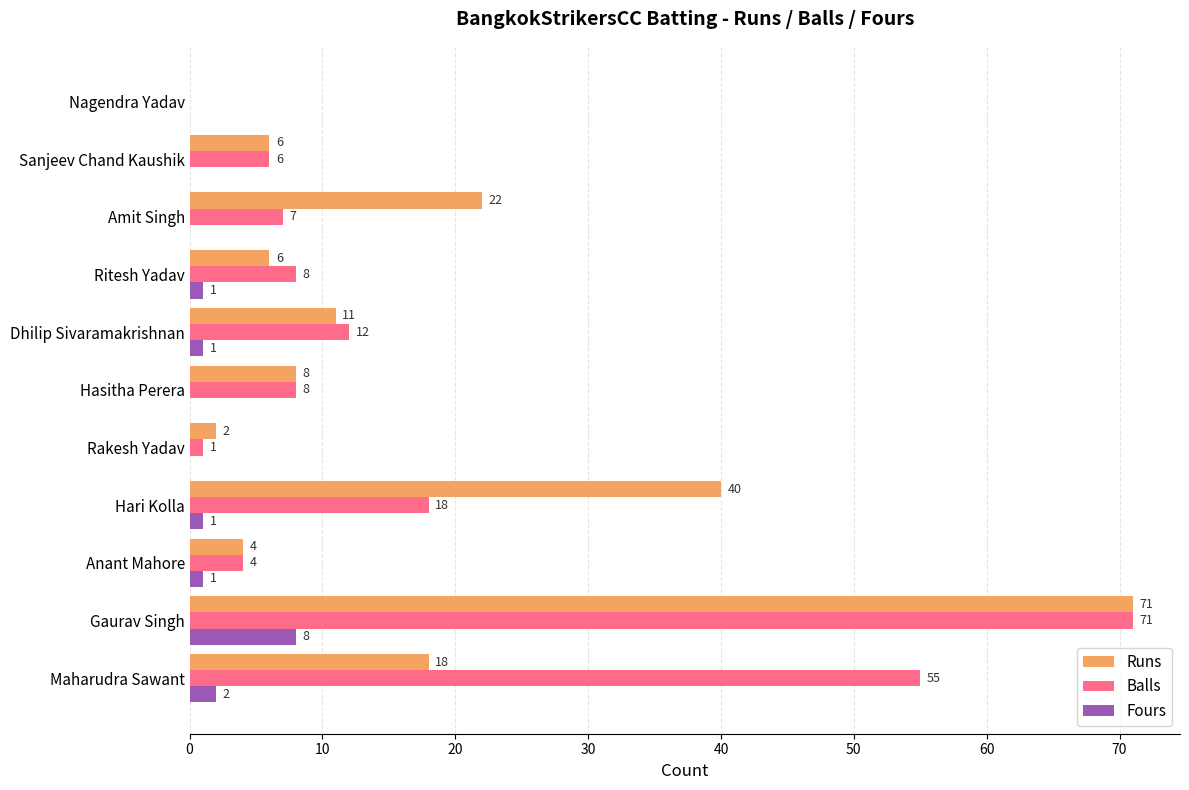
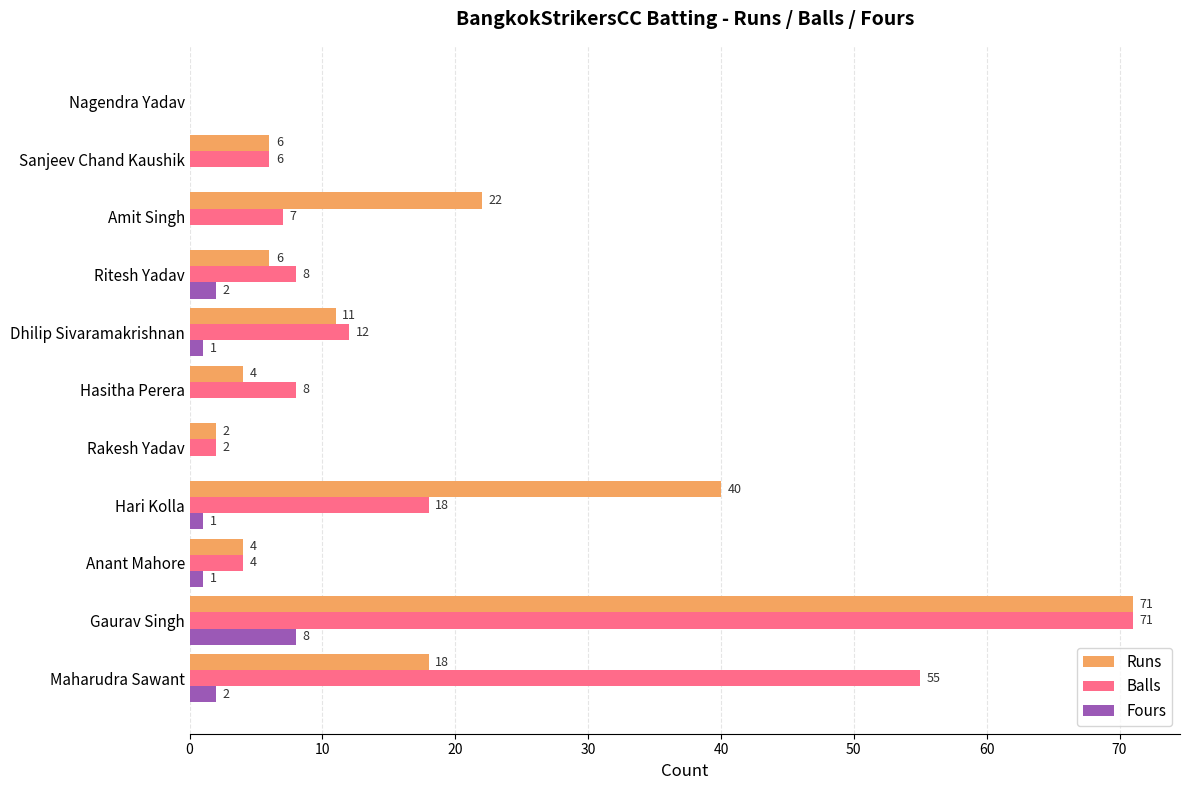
Fours, Ritesh Yadav: 1 -> 2
Runs, Hasitha Perera: 8 -> 4
Balls, Rakesh Yadav: 1 -> 2
